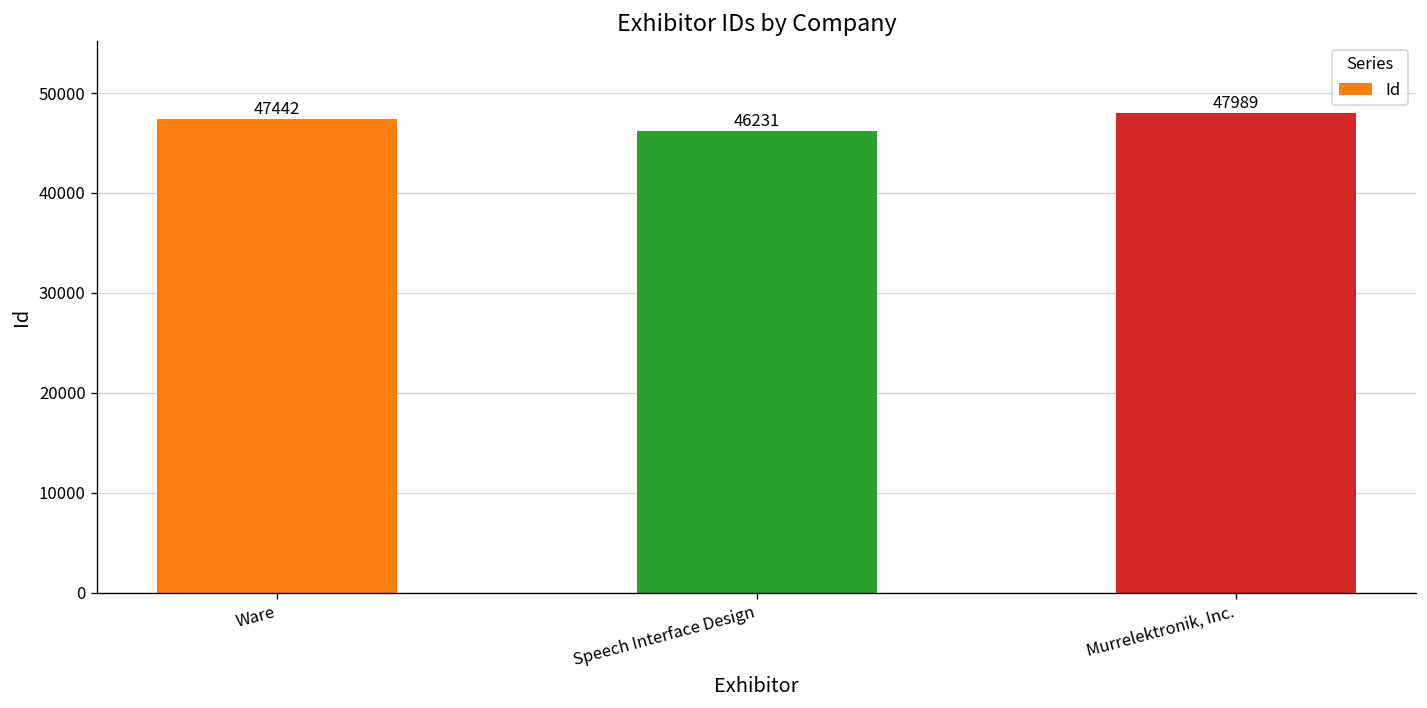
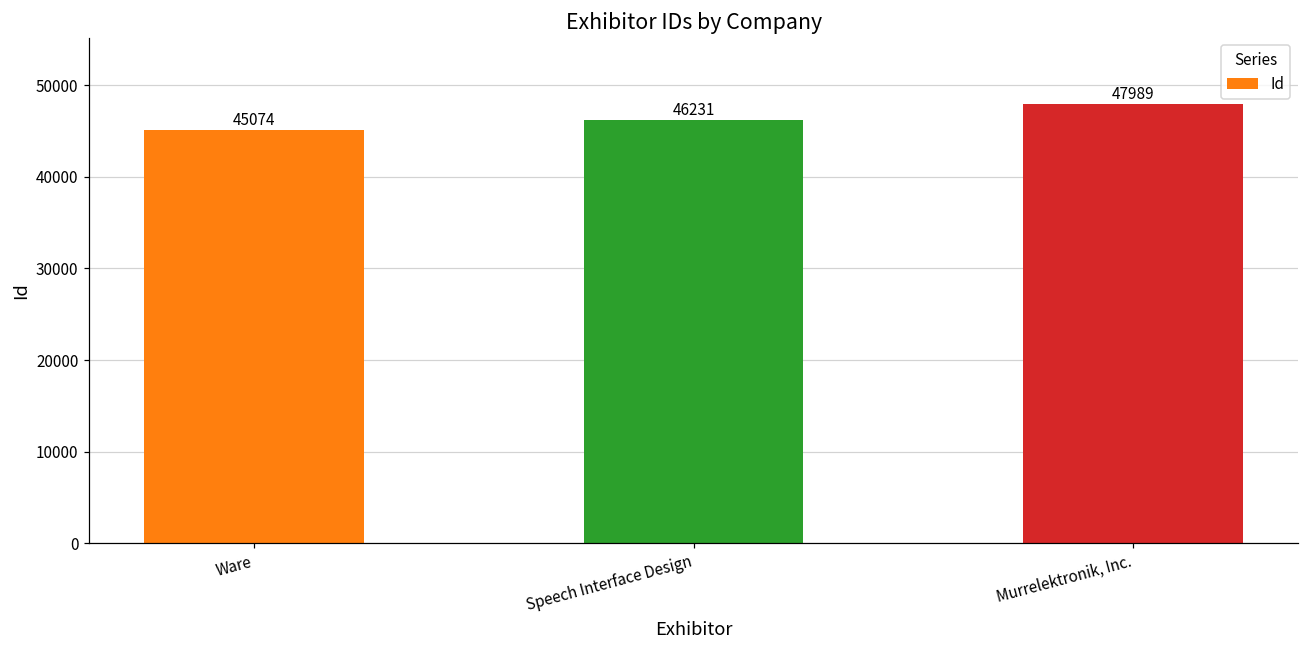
Ware: 47442 -> 45074
